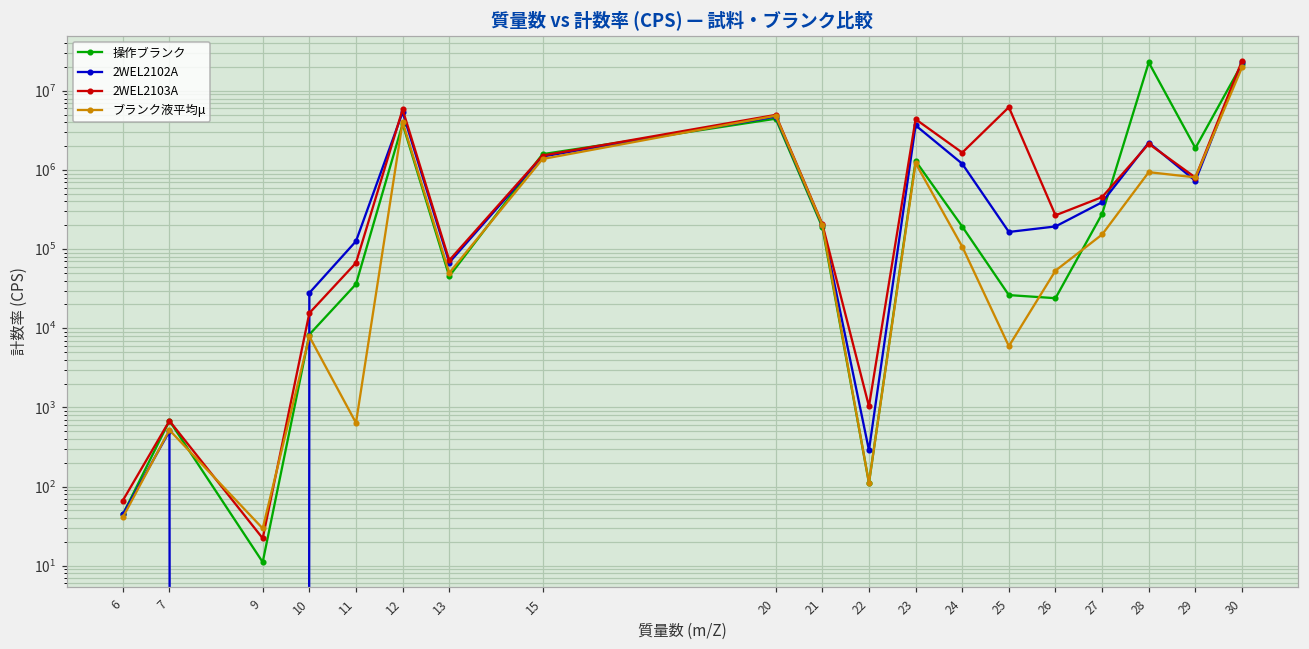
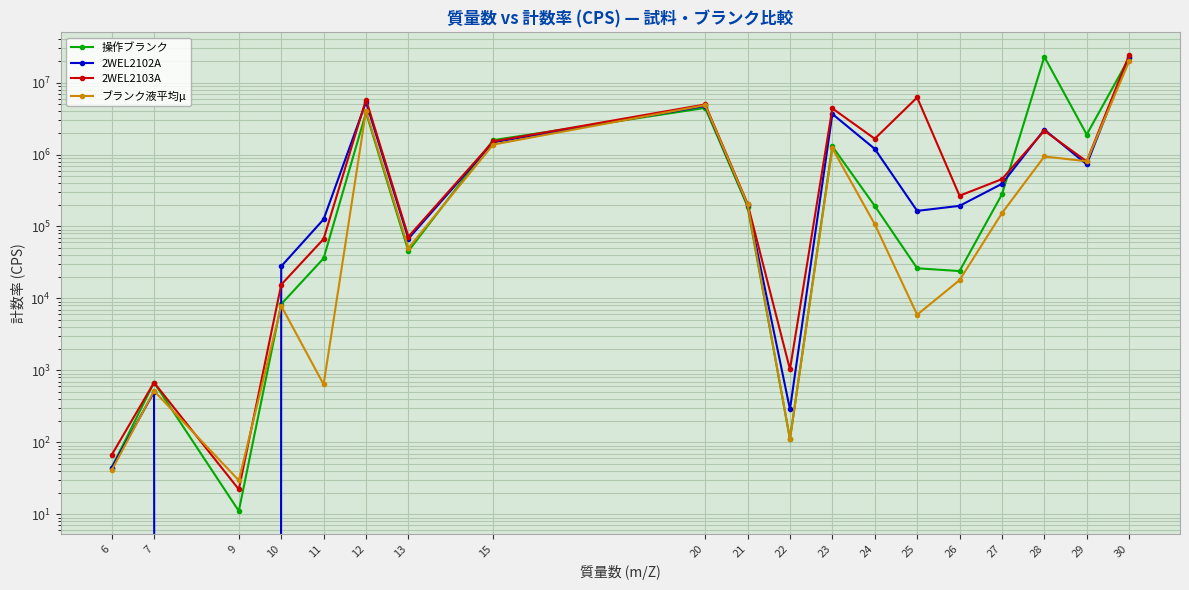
ブランク液平均μ, 26: 50000 -> 18000
